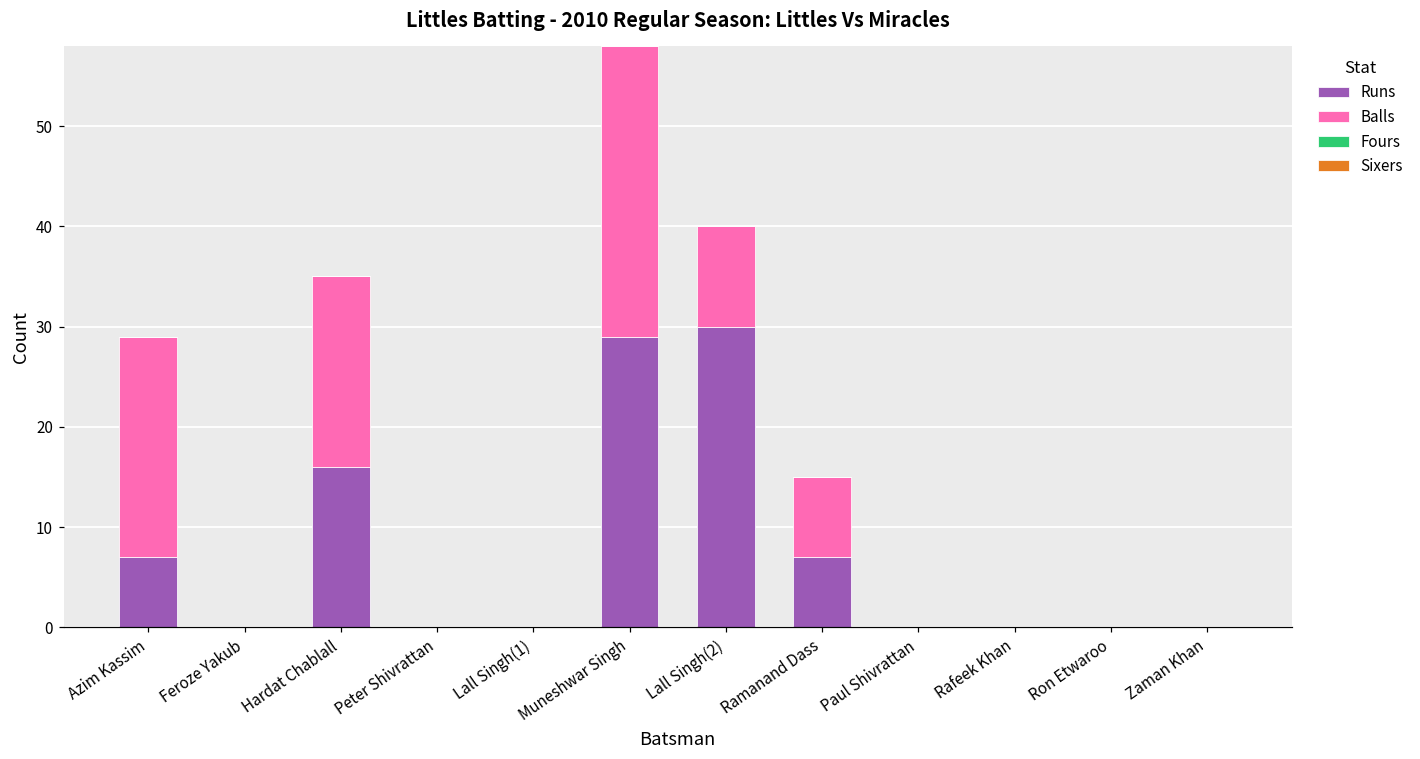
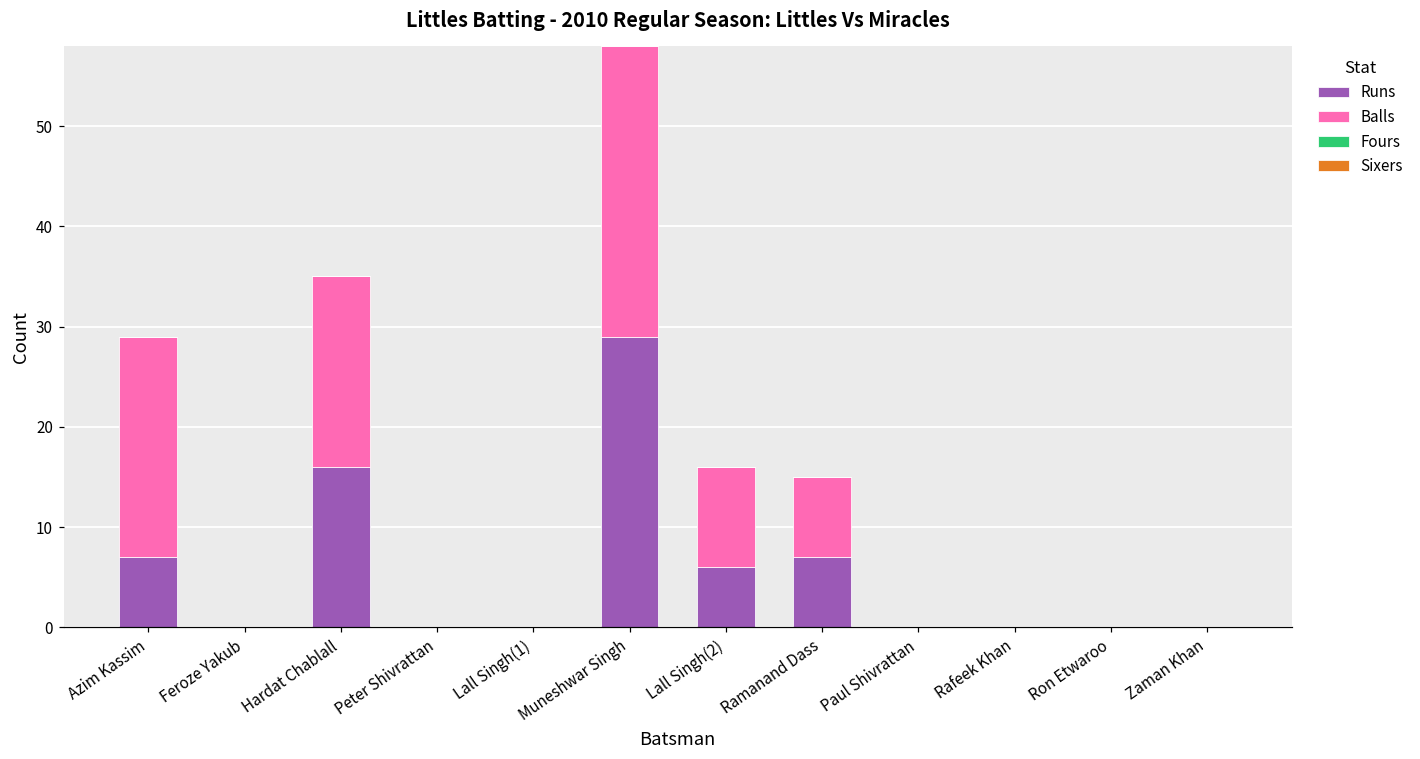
Runs, Lall Singh(2): 30 -> 6
